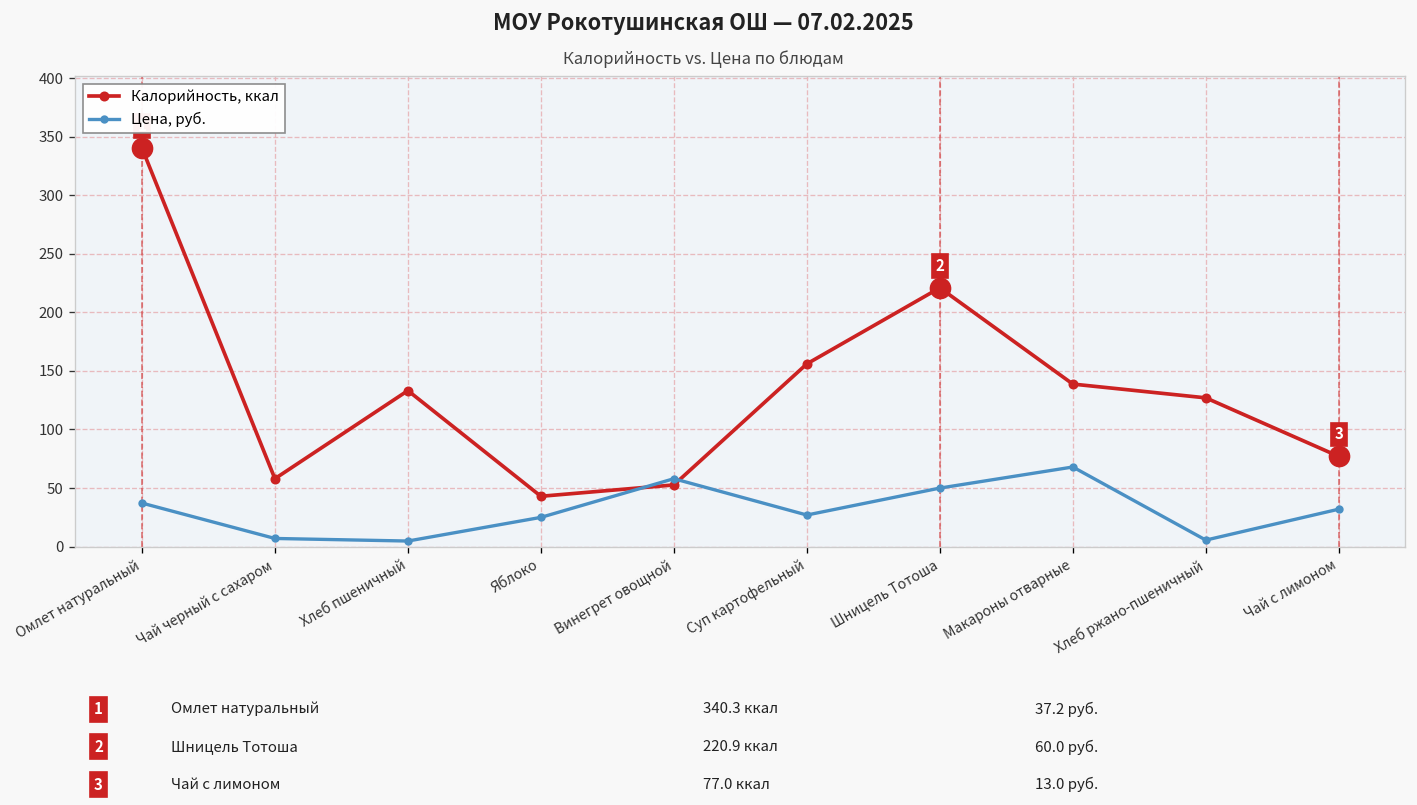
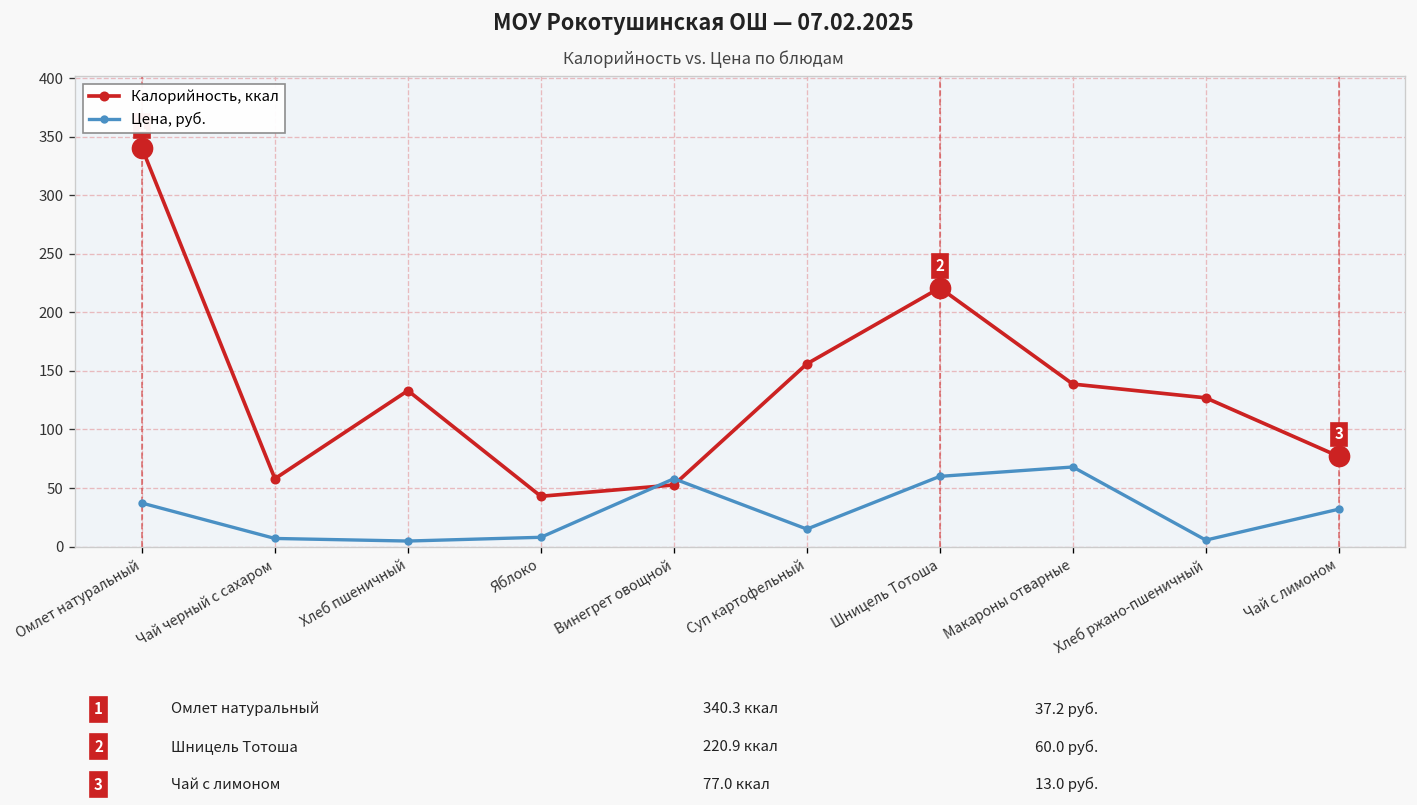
Цена, руб., Яблоко: 30 -> 10
Цена, руб., Суп картофельный: 30 -> 20
Цена, руб., Шницель Тотоша: 50 -> 60
